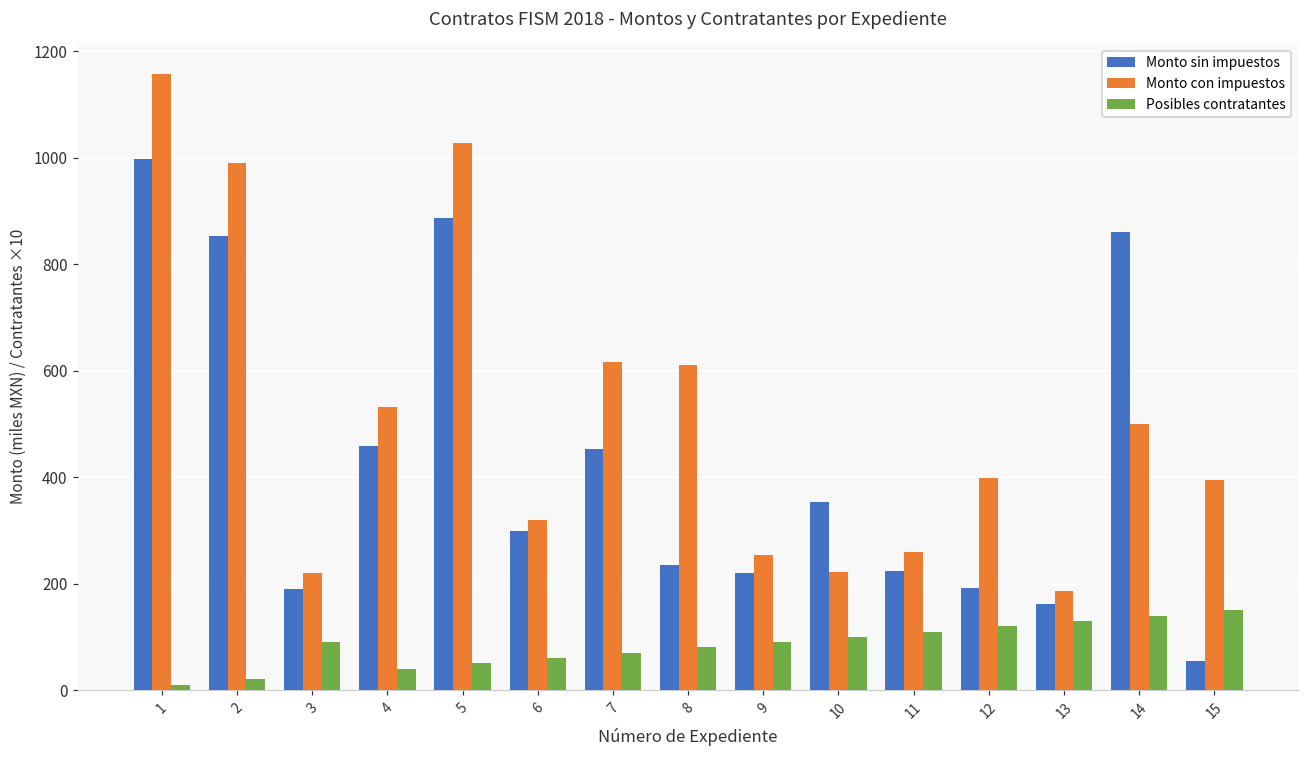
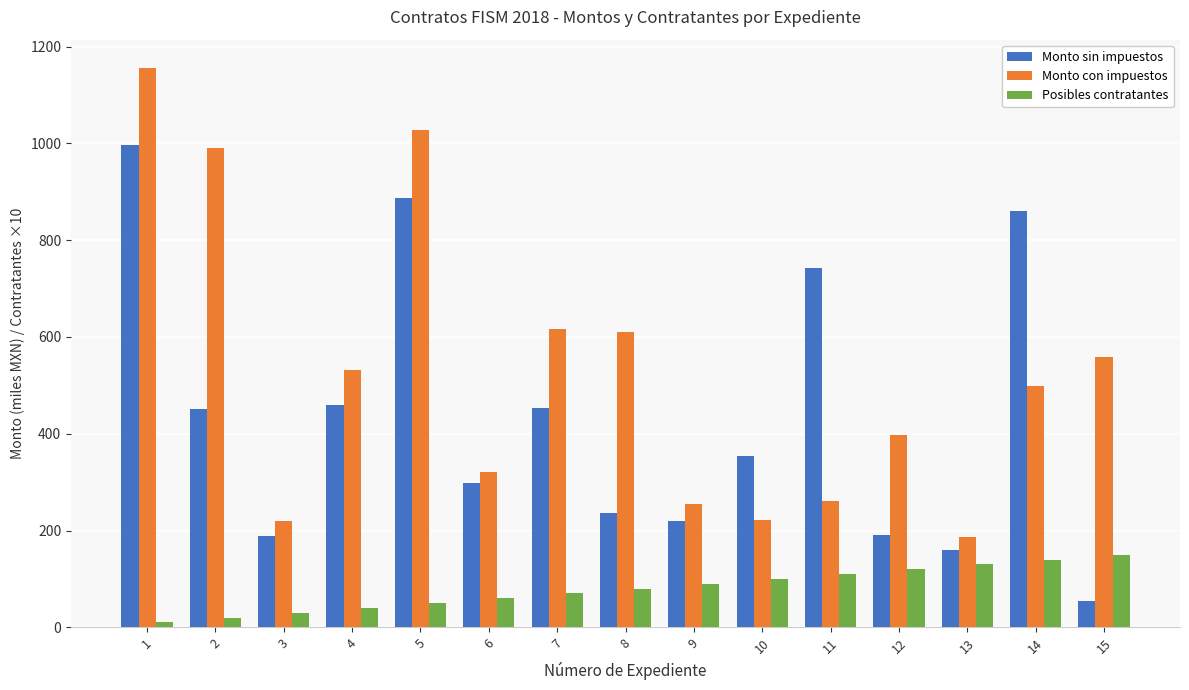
Monto sin impuestos, 2: 850 -> 450
Posibles contratantes, 3: 90 -> 30
Monto sin impuestos, 11: 220 -> 740
Monto con impuestos, 15: 390 -> 560
